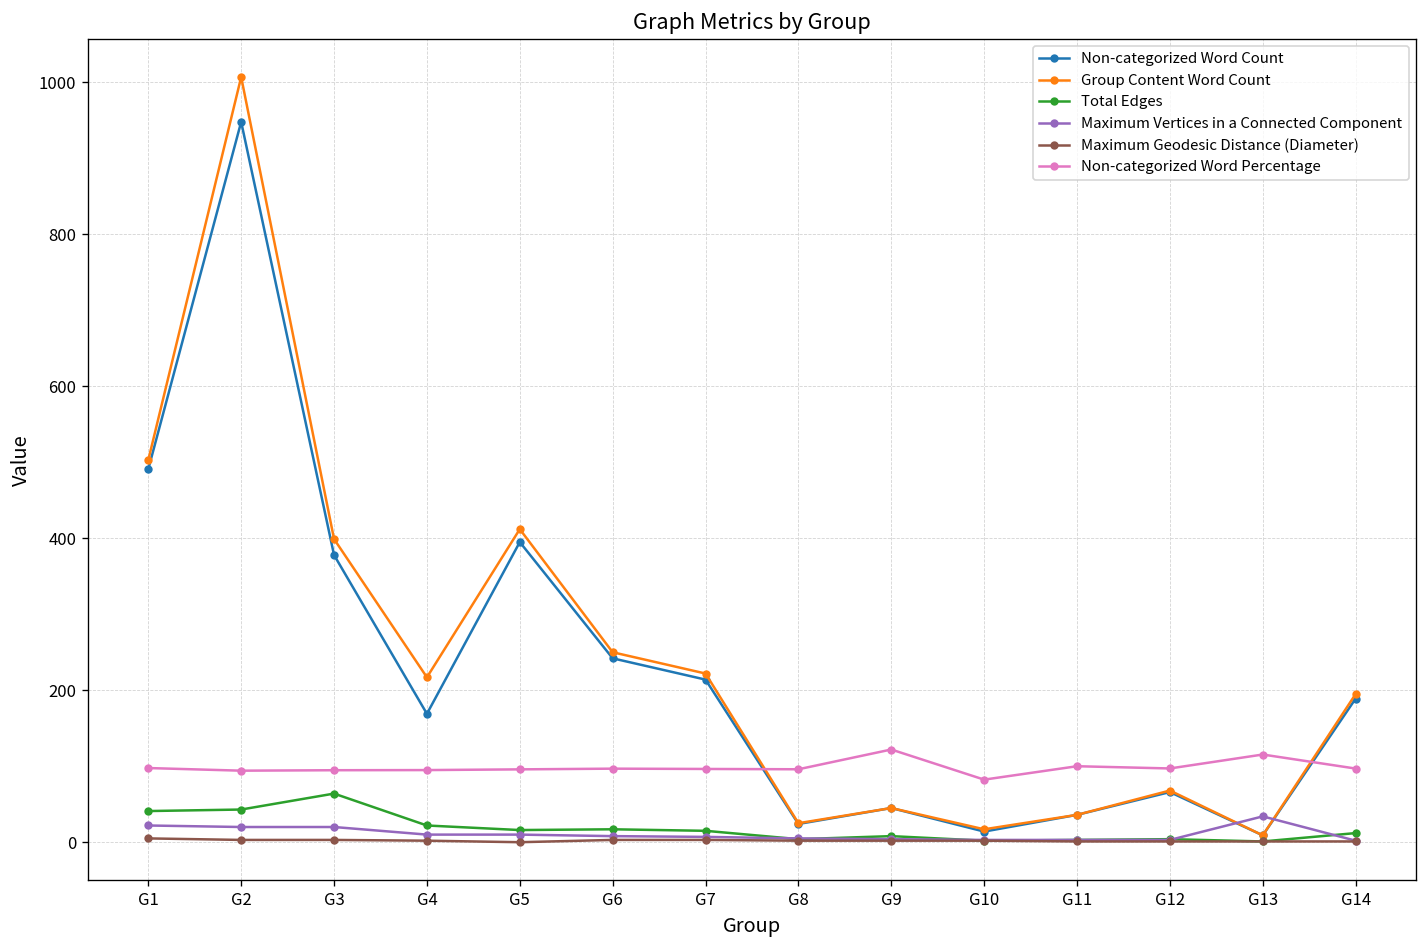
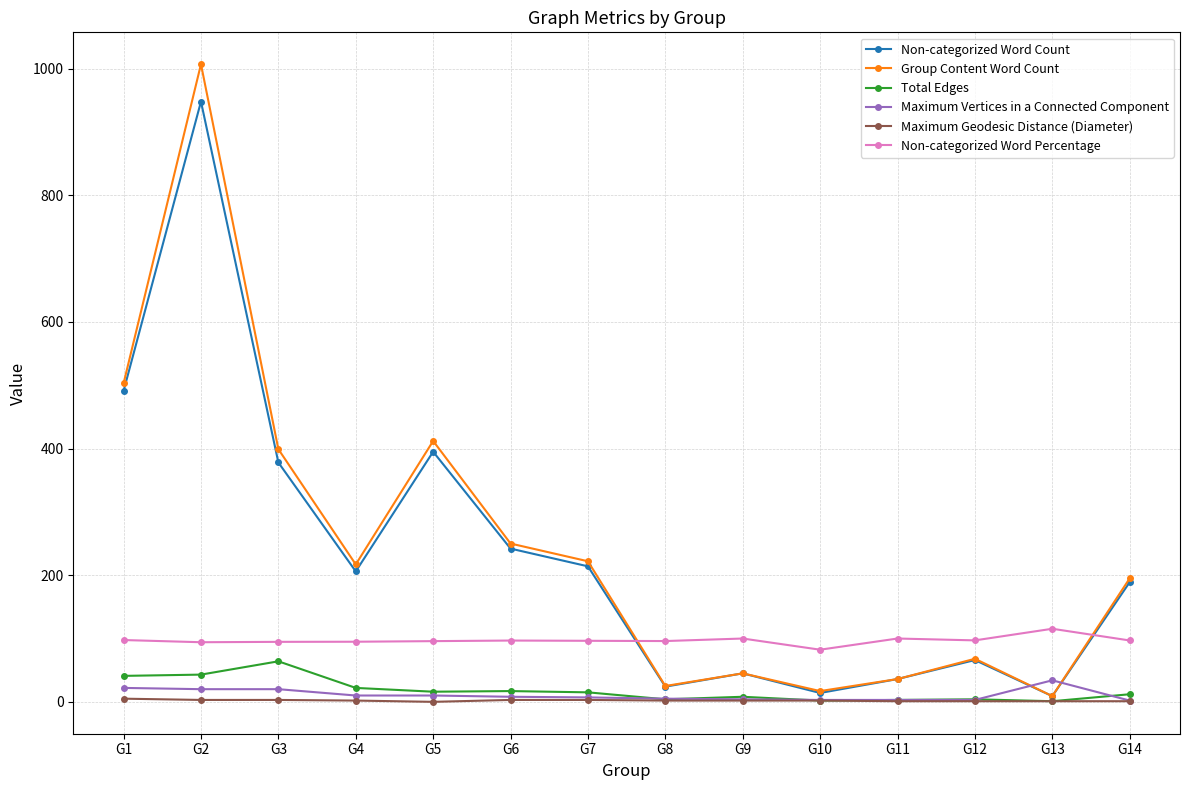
Non-categorized Word Count, G4: 170 -> 210
Non-categorized Word Percentage, G9: 120 -> 100
